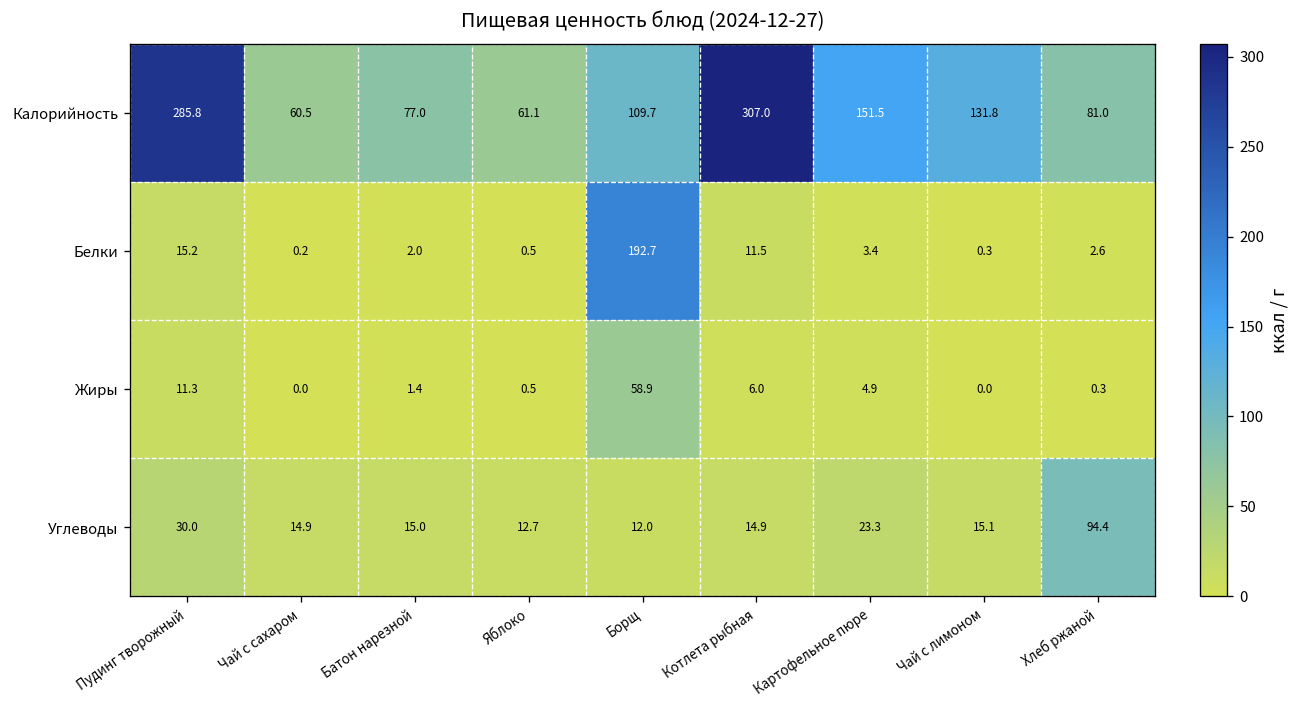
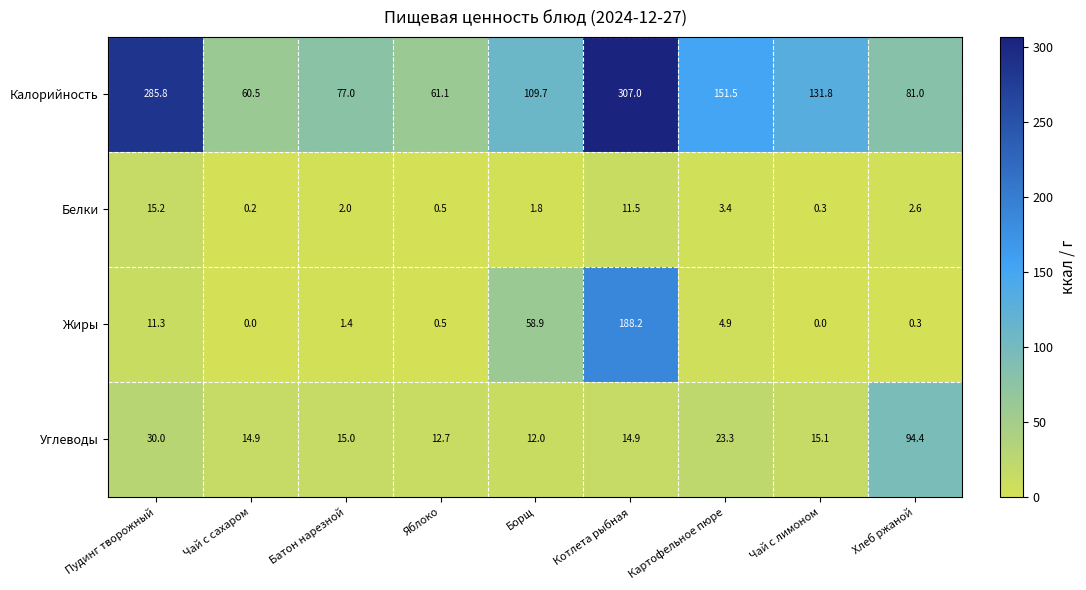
Белки, Борщ: 192.7 -> 1.8
Жиры, Котлета рыбная: 6.0 -> 188.2
